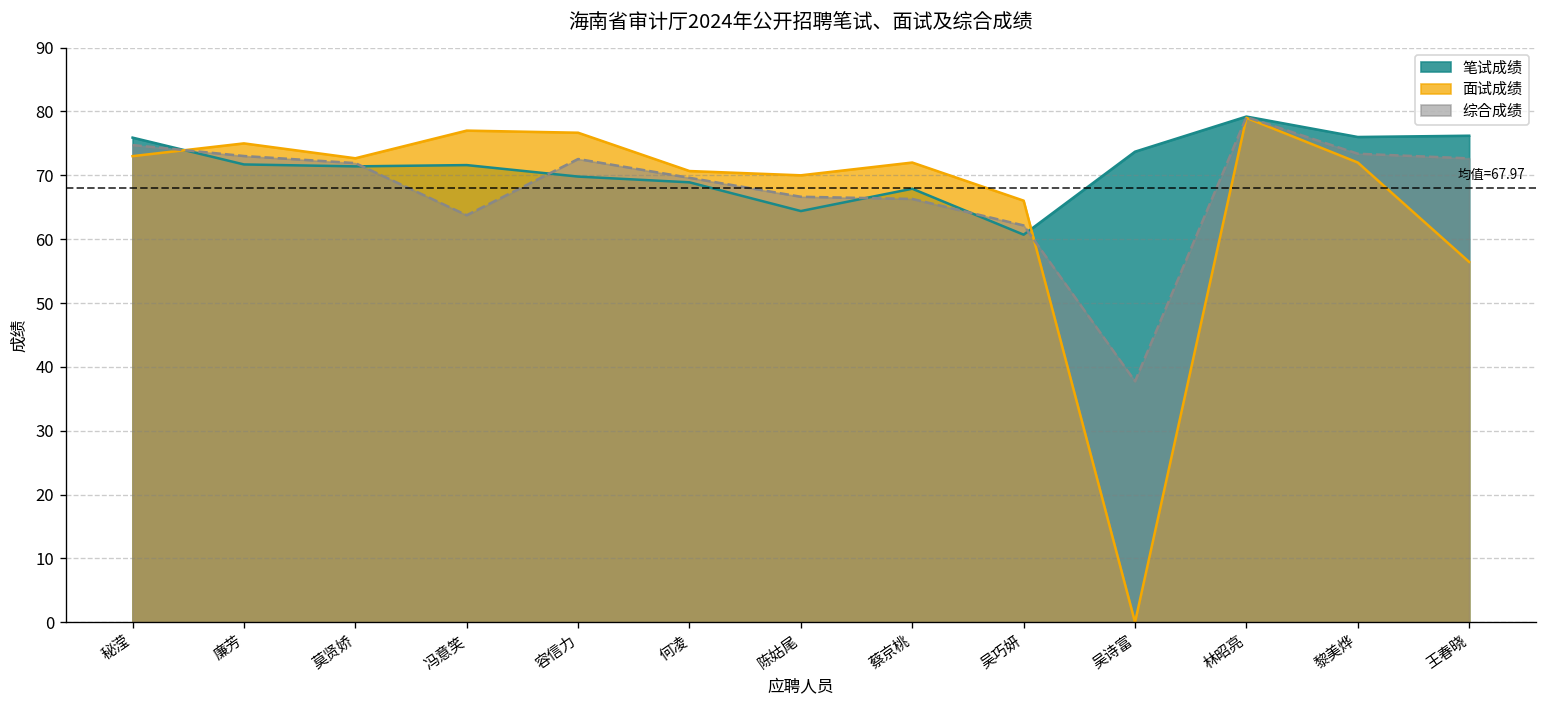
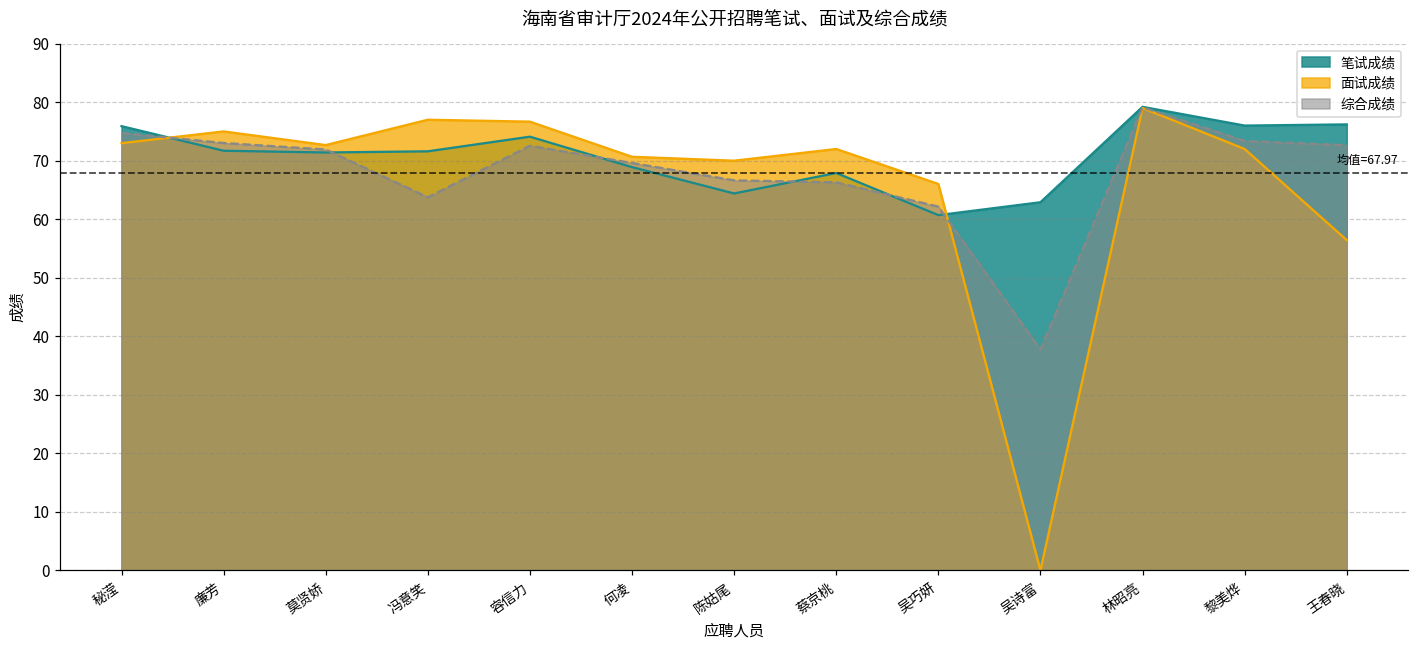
笔试成绩, 容信力: 70 -> 74
笔试成绩, 吴诗富: 74 -> 63
